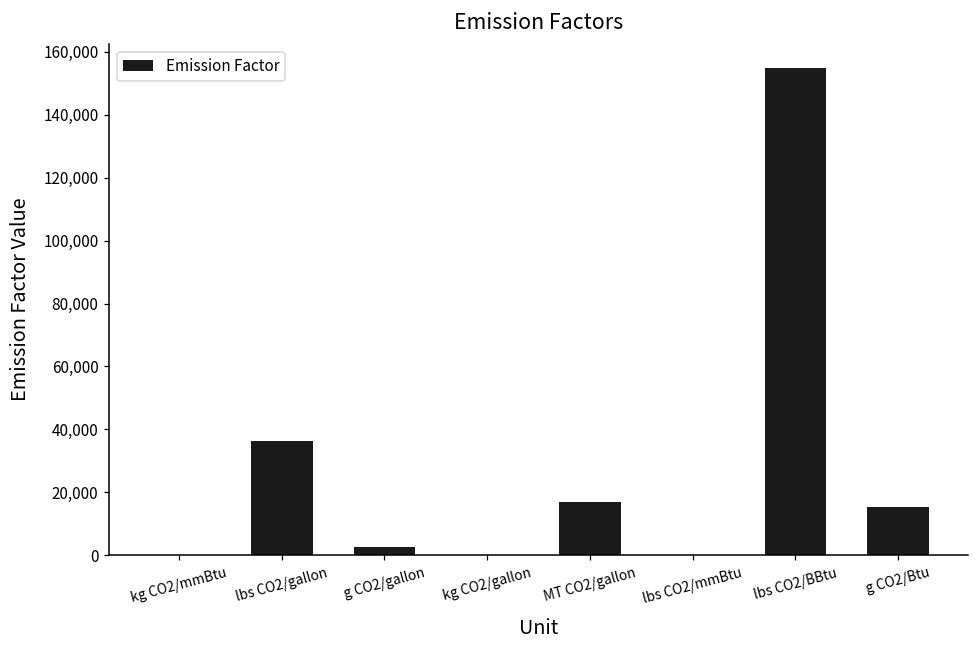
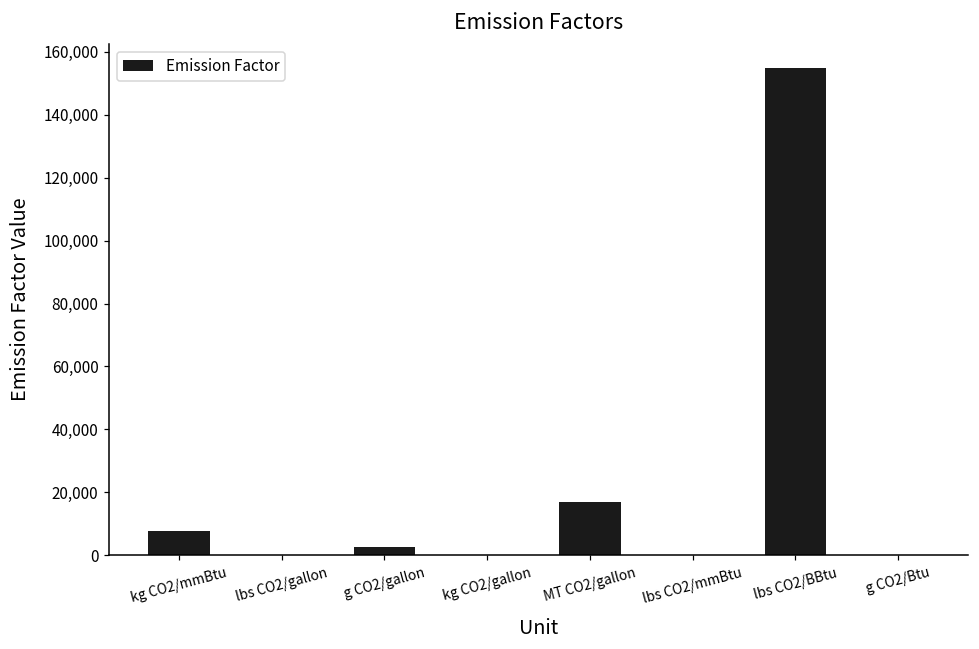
kg CO2/mmBtu: 0 -> 8,000
lbs CO2/gallon: 36,000 -> 0
g CO2/Btu: 15,000 -> 0
